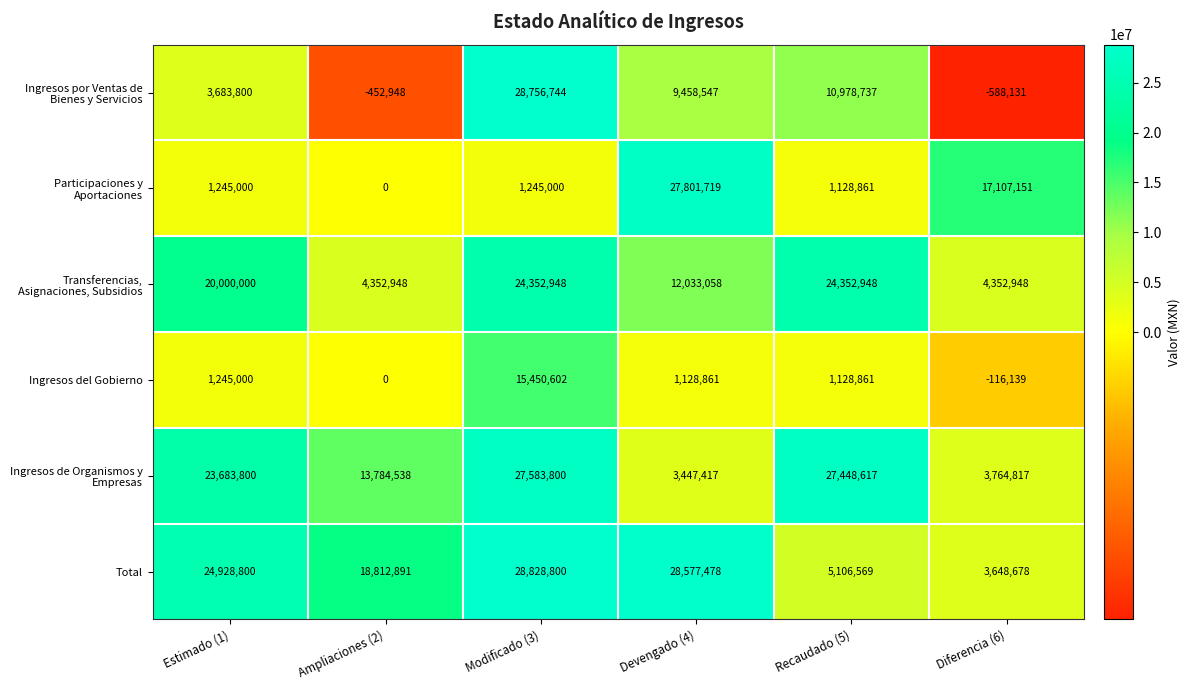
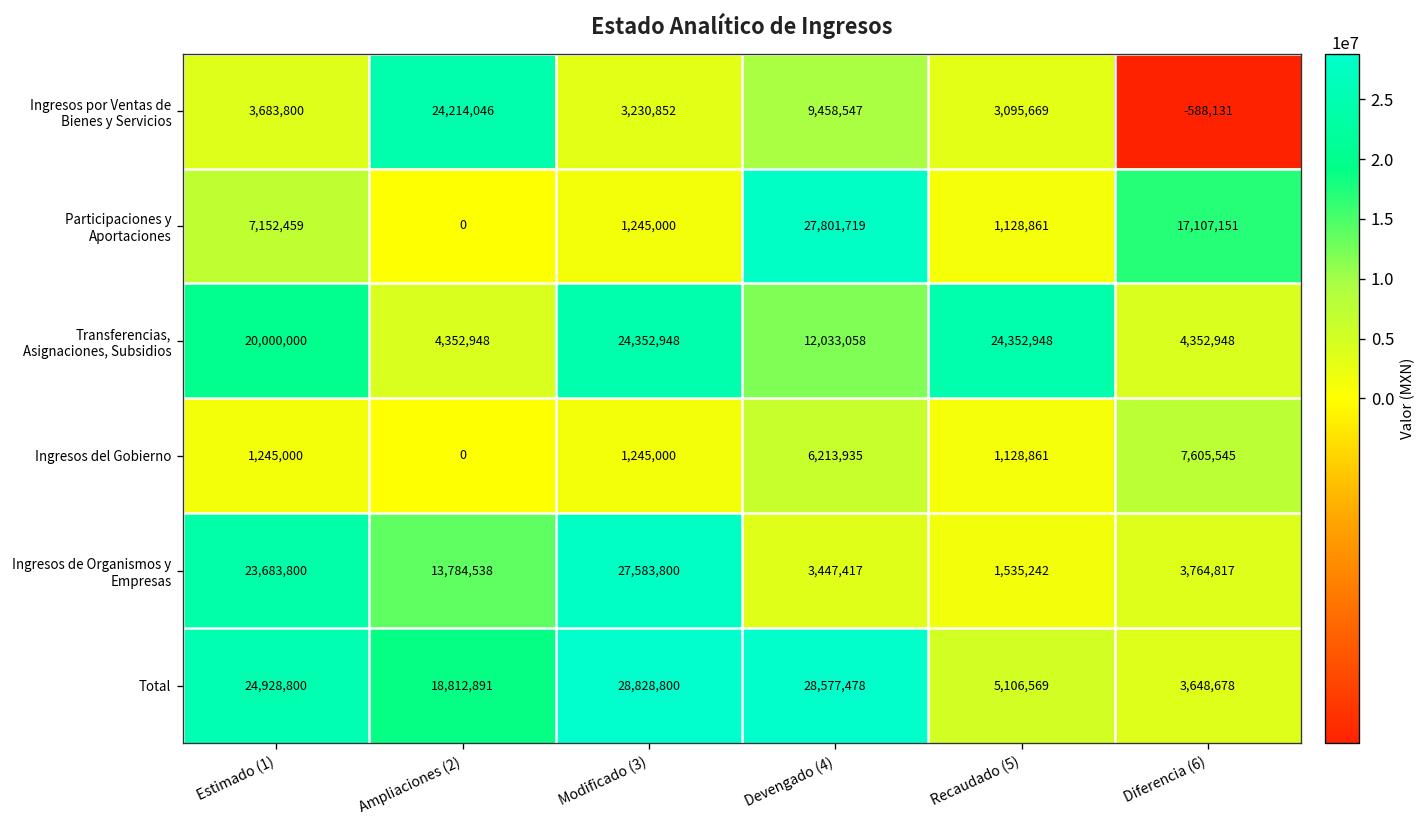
Ingresos por Ventas de Bienes y Servicios, Ampliaciones (2): -452,948 -> 24,214,046
Ingresos por Ventas de Bienes y Servicios, Modificado (3): 28,756,744 -> 3,230,852
Ingresos por Ventas de Bienes y Servicios, Recaudado (5): 10,978,737 -> 3,095,669
Participaciones y Aportaciones, Estimado (1): 1,245,000 -> 7,152,459
Ingresos del Gobierno, Modificado (3): 15,450,602 -> 1,245,000
Ingresos del Gobierno, Devengado (4): 1,128,861 -> 6,213,935
Ingresos del Gobierno, Diferencia (6): -116,139 -> 7,605,545
Ingresos de Organismos y Empresas, Recaudado (5): 27,448,617 -> 1,535,242
